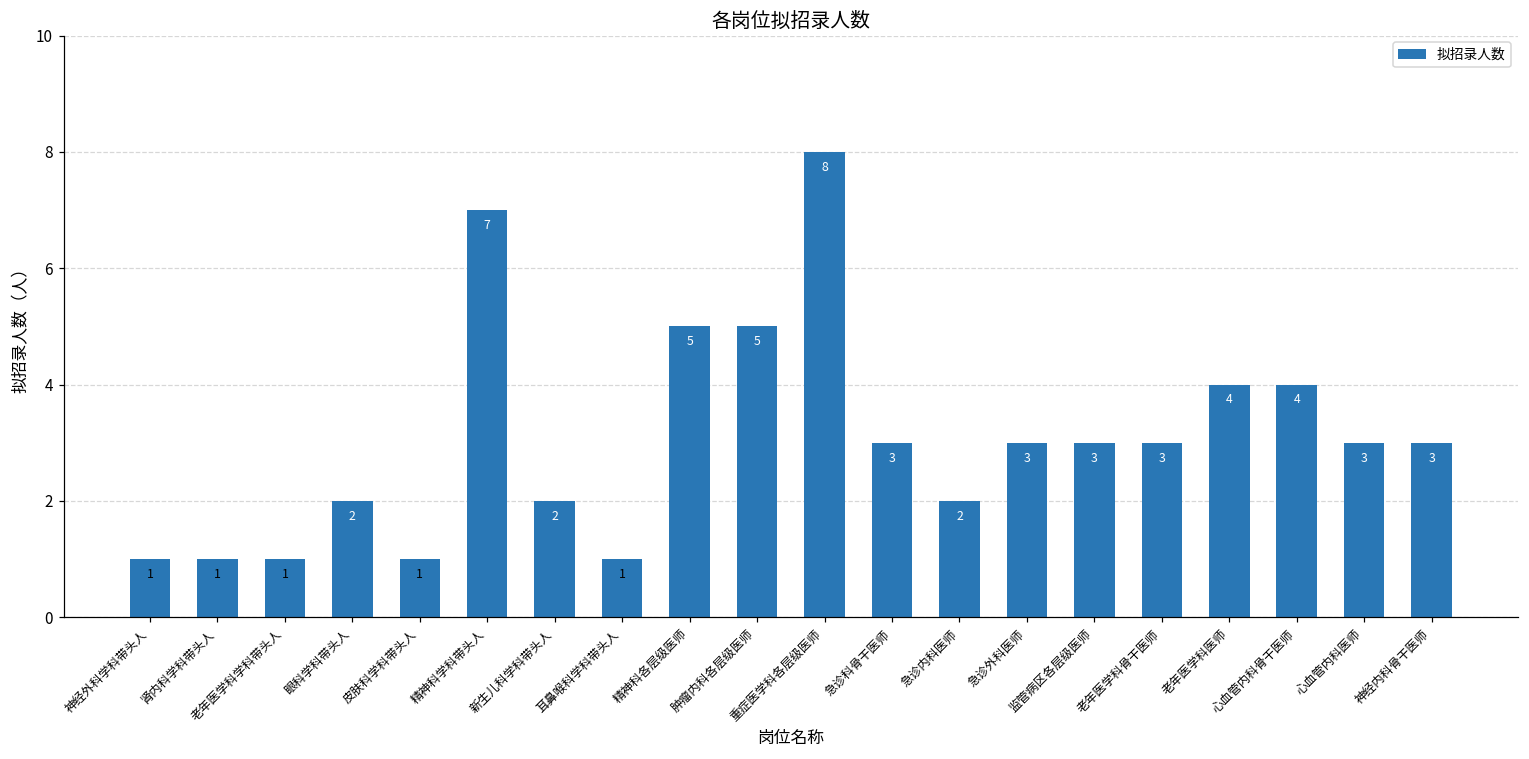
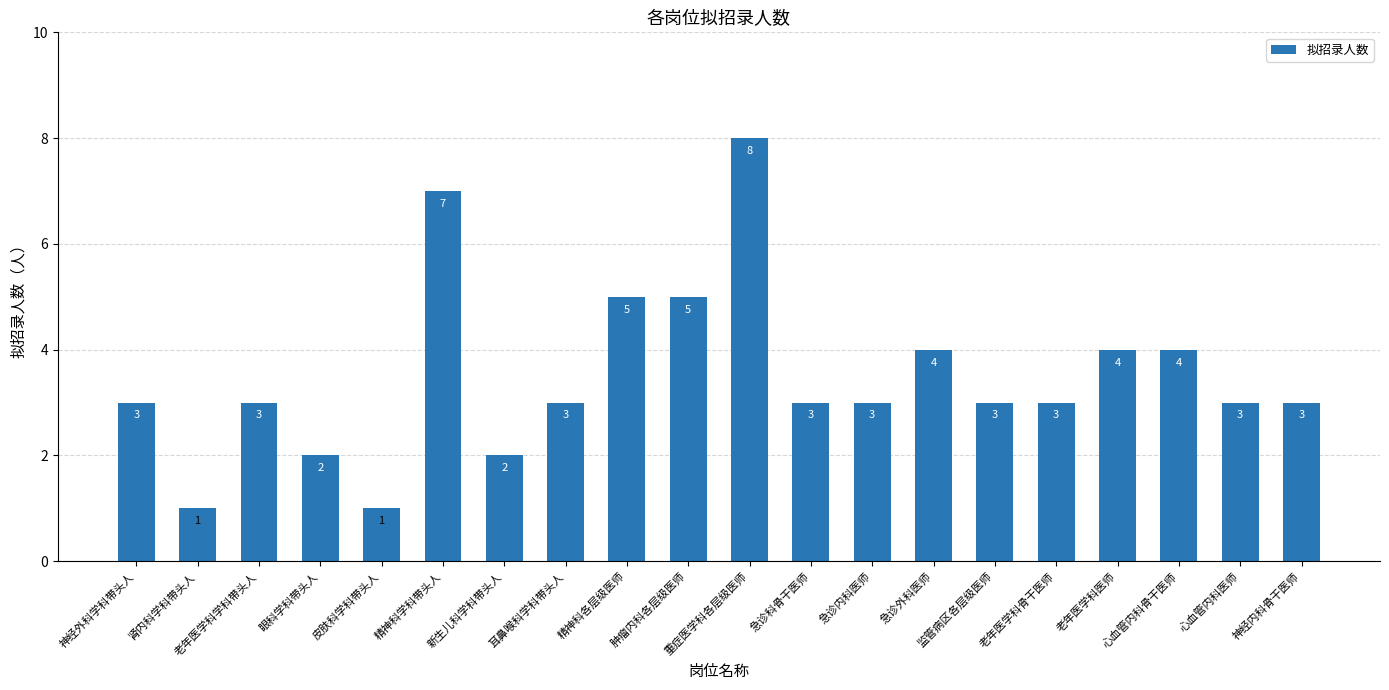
神经外科学科带头人: 1 -> 3
老年医学科学科带头人: 1 -> 3
耳鼻喉科学科带头人: 1 -> 3
急诊内科医师: 2 -> 3
急诊外科医师: 3 -> 4
